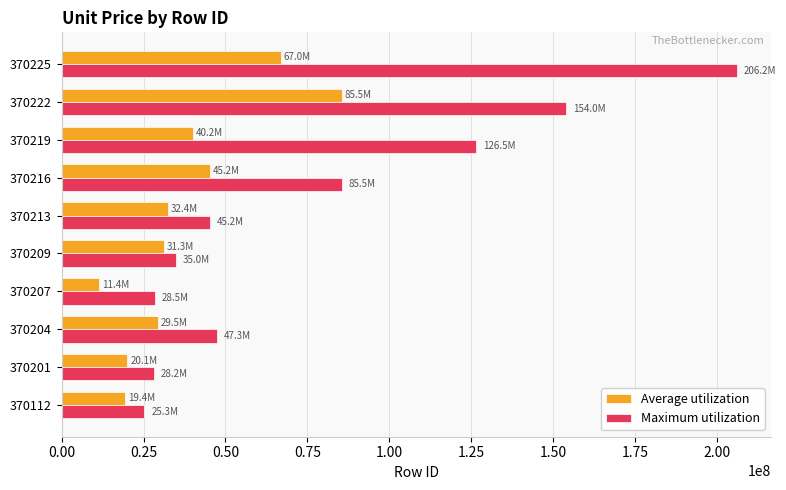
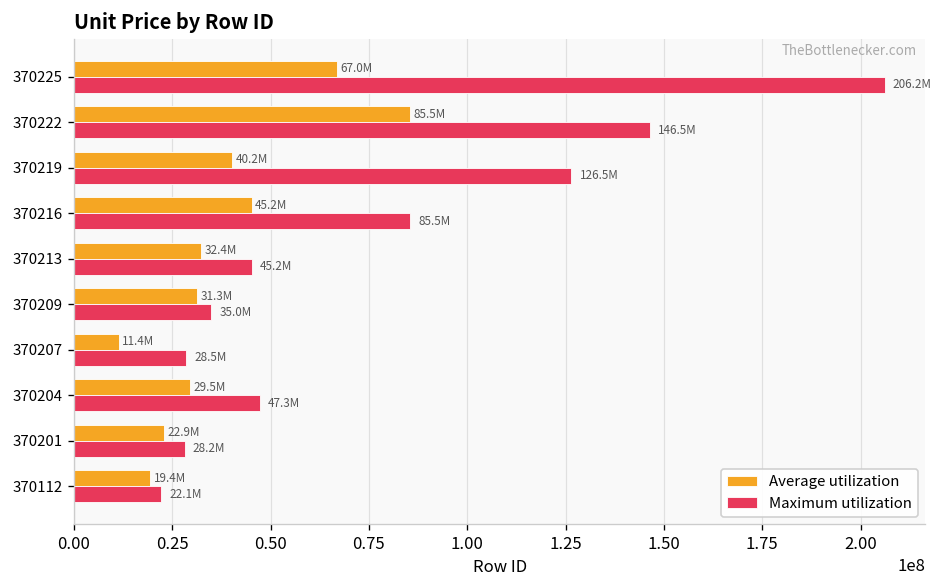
Maximum utilization, 370222: 154.0M -> 146.5M
Average utilization, 370201: 20.1M -> 22.9M
Maximum utilization, 370112: 25.3M -> 22.1M
